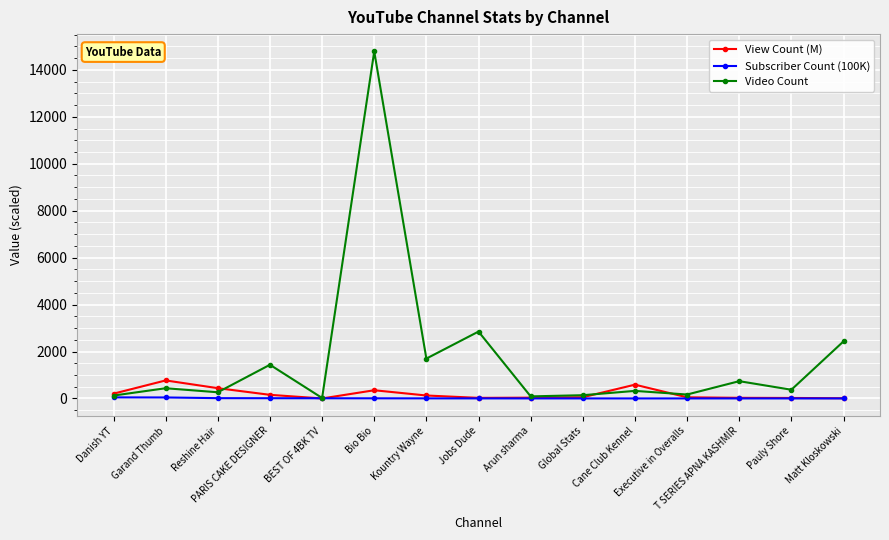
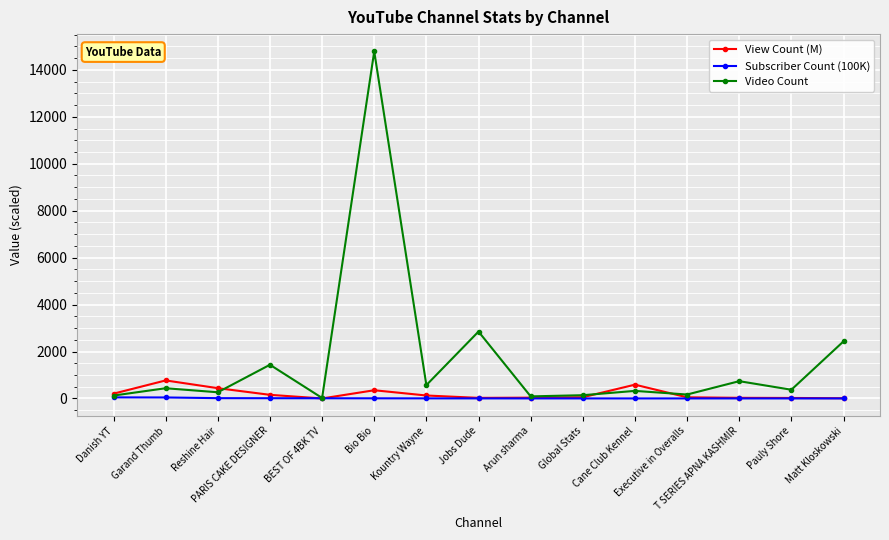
Video Count, Kountry Wayne: 1700 -> 600
